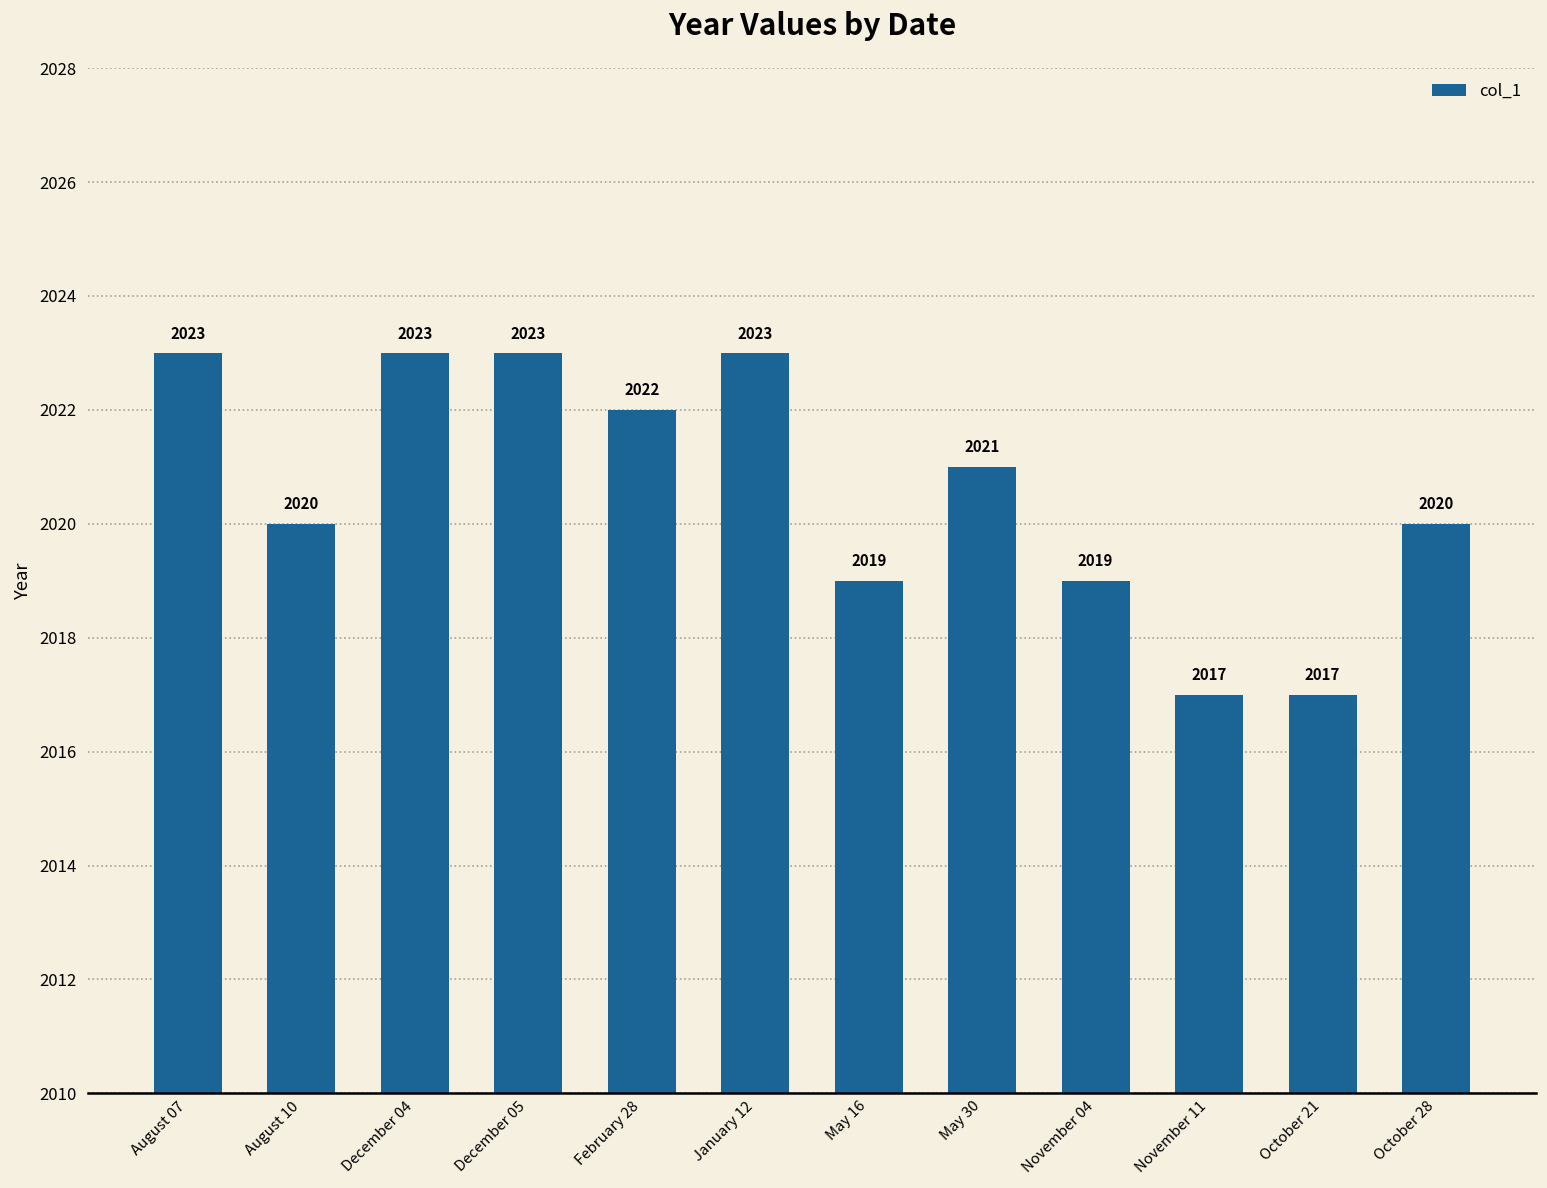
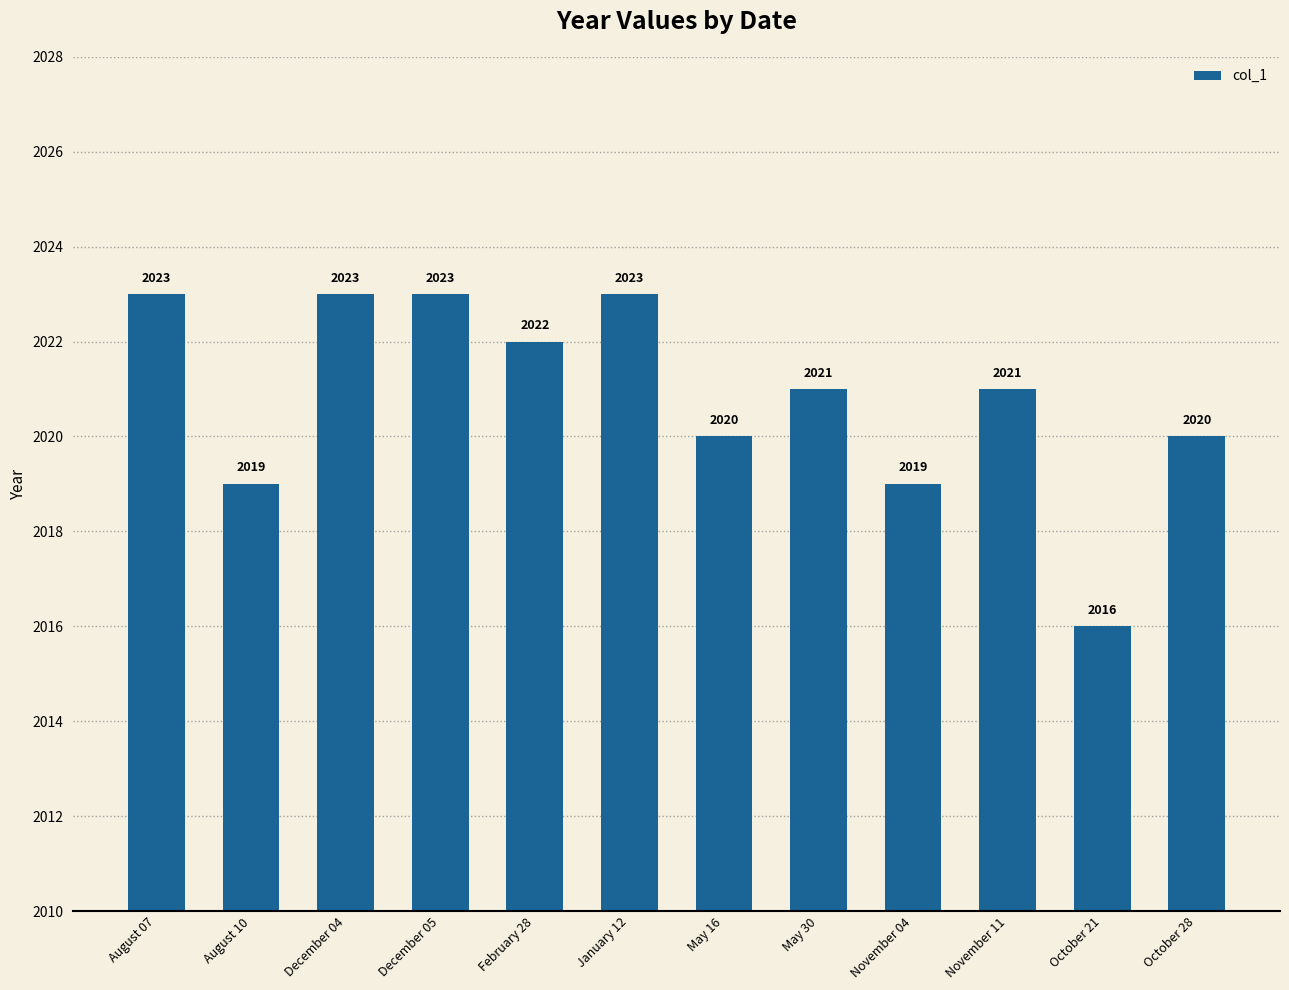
August 10: 2020 -> 2019
May 16: 2019 -> 2020
November 11: 2017 -> 2021
October 21: 2017 -> 2016
